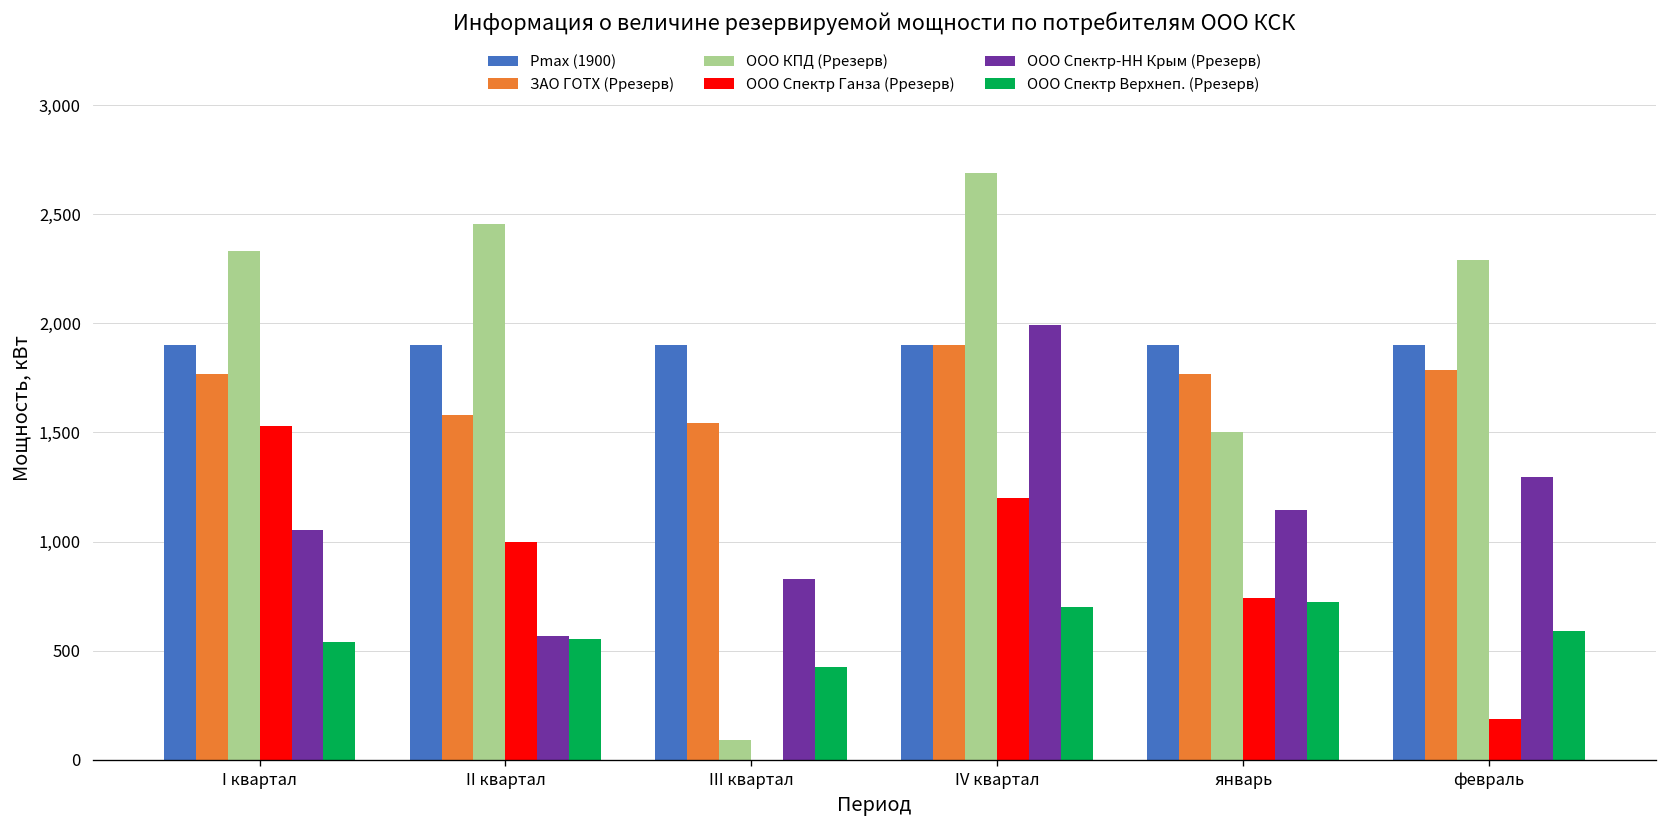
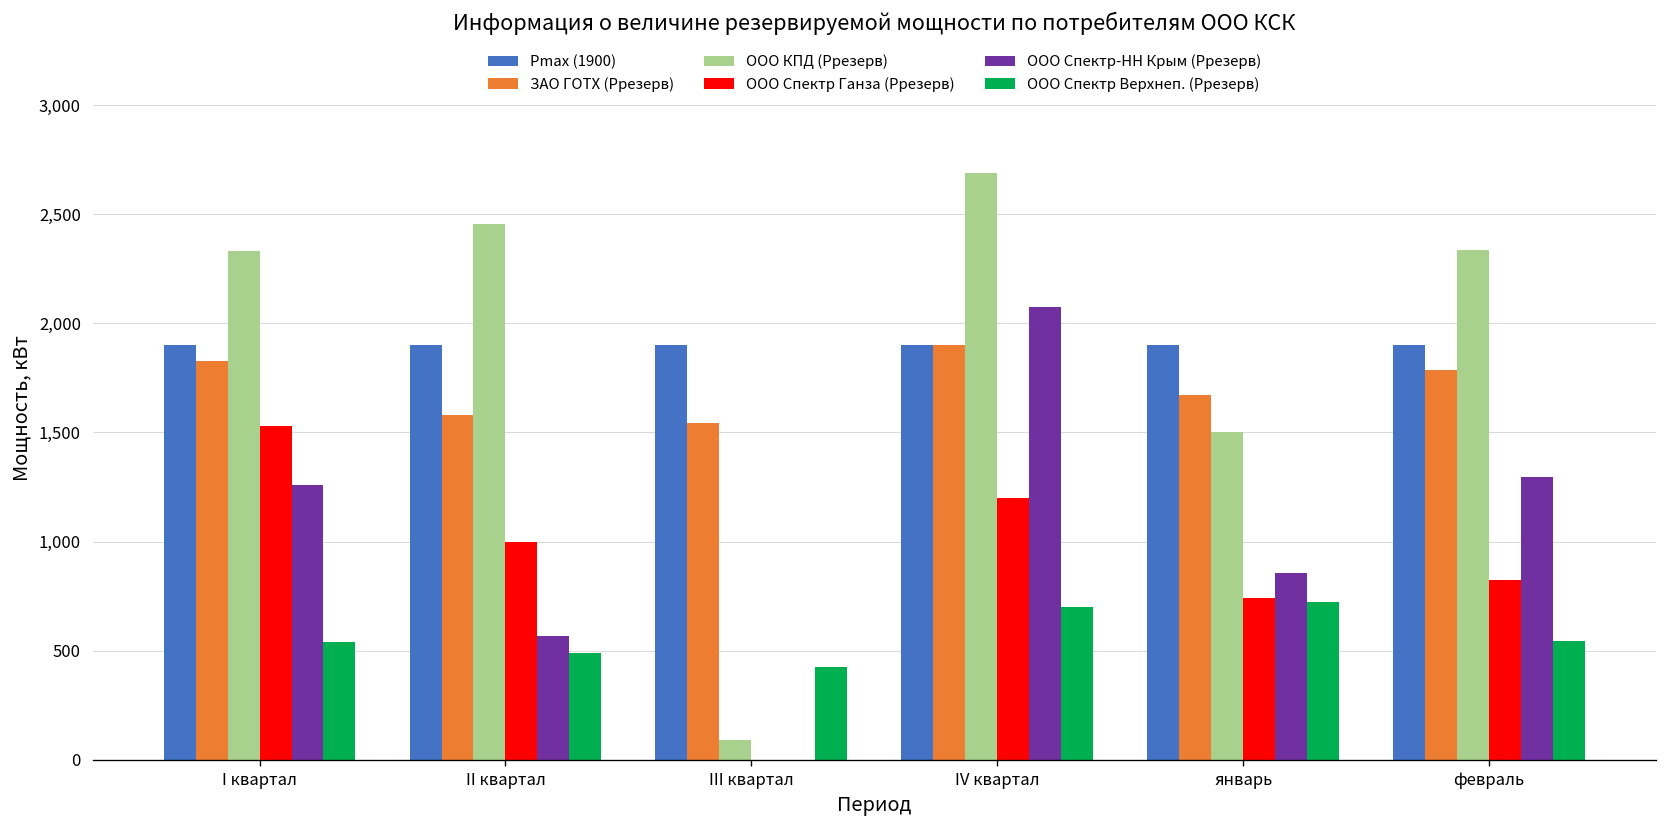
ЗАО ГОТХ (Ррезерв), I квартал: 1,770 -> 1,830
ООО Спектр-НН Крым (Ррезерв), I квартал: 1,050 -> 1,260
ООО Спектр Верхнеп. (Ррезерв), II квартал: 550 -> 490
ООО Спектр-НН Крым (Ррезерв), III квартал: 830 -> 0
ООО Спектр-НН Крым (Ррезерв), IV квартал: 1,990 -> 2,070
ЗАО ГОТХ (Ррезерв), январь: 1,770 -> 1,670
ООО Спектр-НН Крым (Ррезерв), январь: 1,150 -> 860
ООО КПД (Ррезерв), февраль: 2,290 -> 2,340
ООО Спектр Ганза (Ррезерв), февраль: 190 -> 830
ООО Спектр Верхнеп. (Ррезерв), февраль: 590 -> 540
